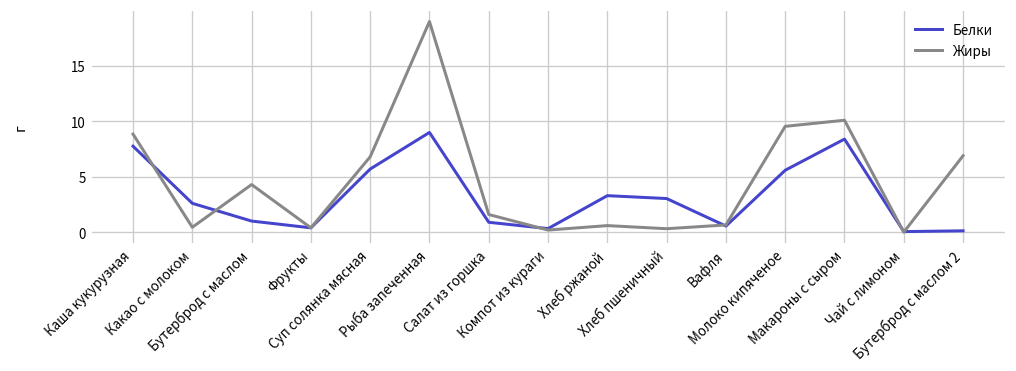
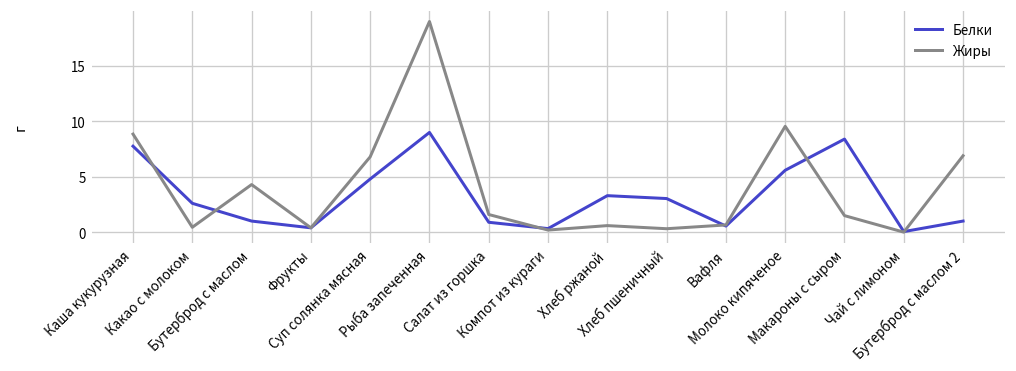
Белки, Суп солянка мясная: 6 -> 5
Жиры, Макароны с сыром: 10 -> 2
Белки, Бутерброд с маслом 2: 0 -> 1
